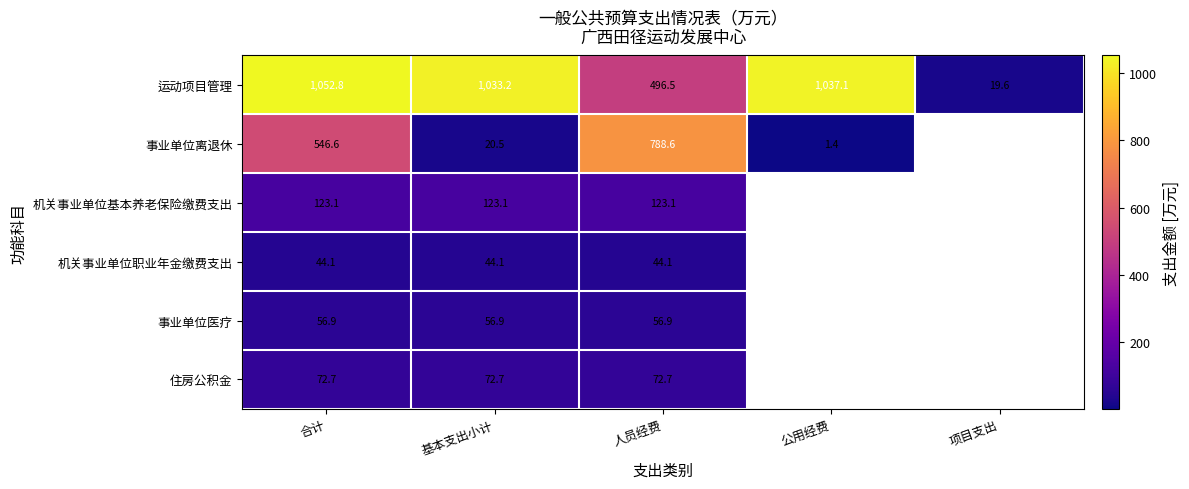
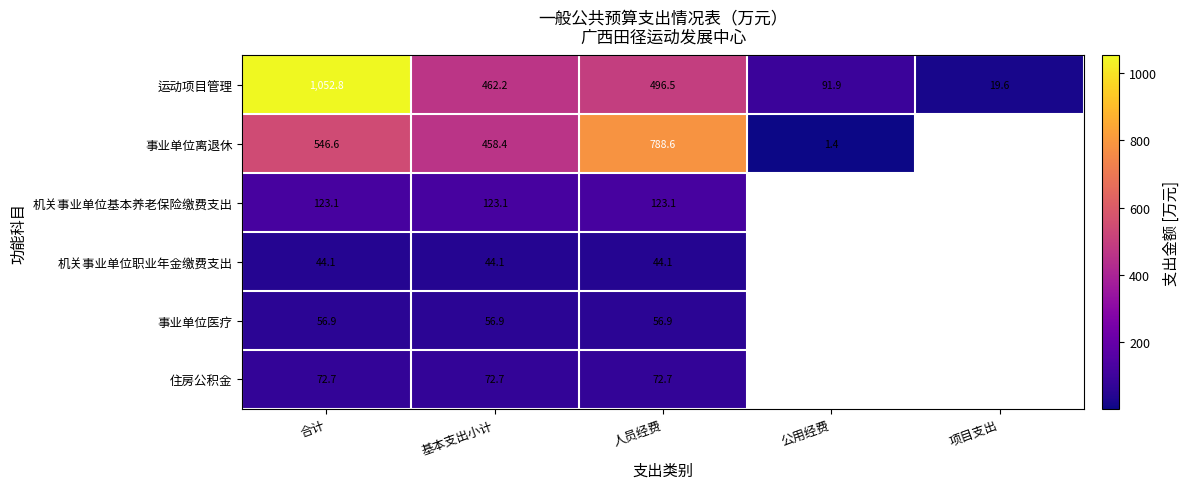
运动项目管理, 基本支出小计: 1,033.2 -> 462.2
运动项目管理, 公用经费: 1,037.1 -> 91.9
事业单位离退休, 基本支出小计: 20.5 -> 458.4
